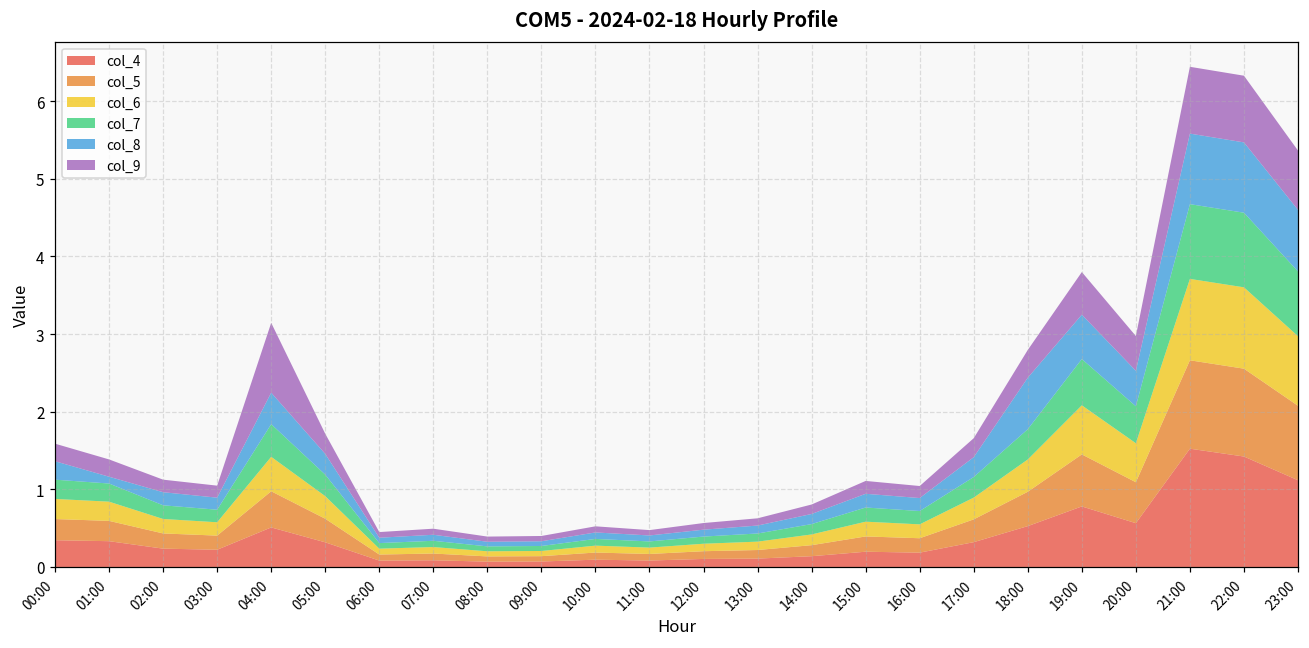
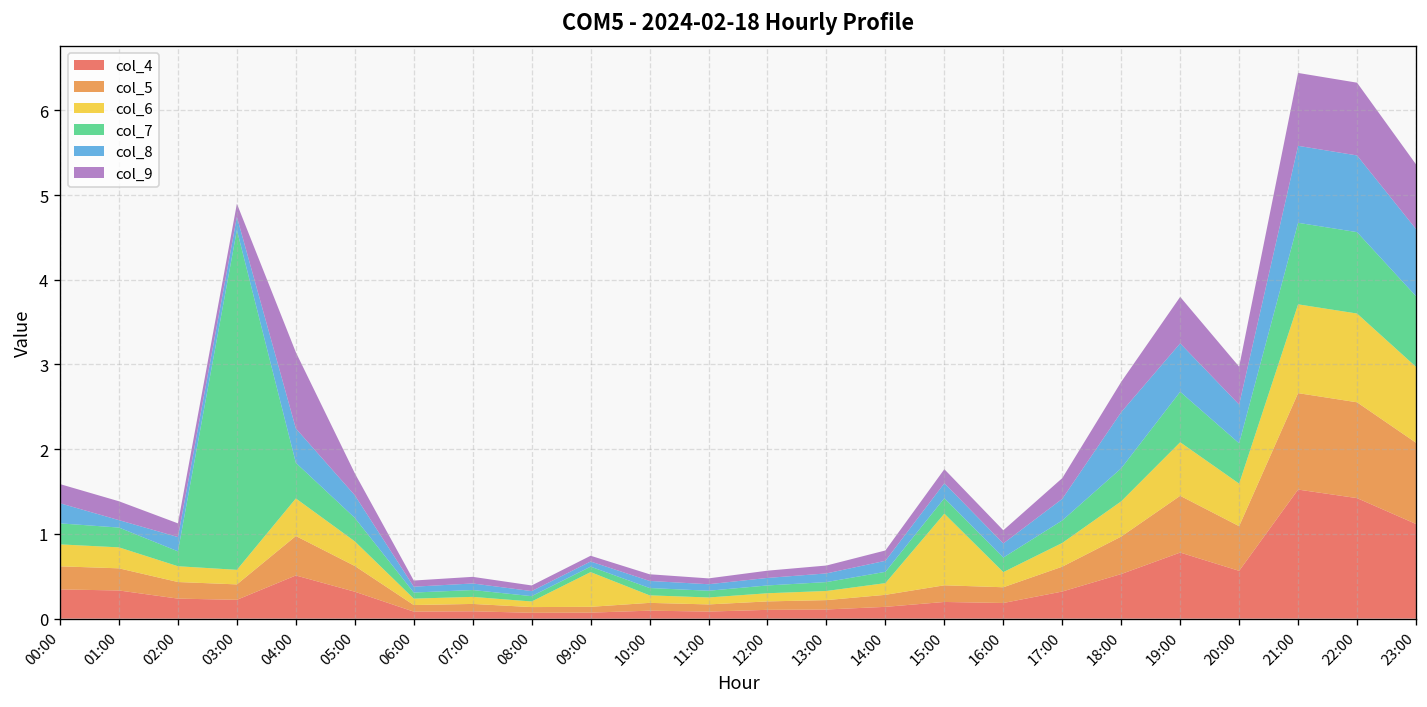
col_7, 03:00: 0.2 -> 4.0
col_6, 09:00: 0.1 -> 0.4
col_6, 15:00: 0.2 -> 0.8
